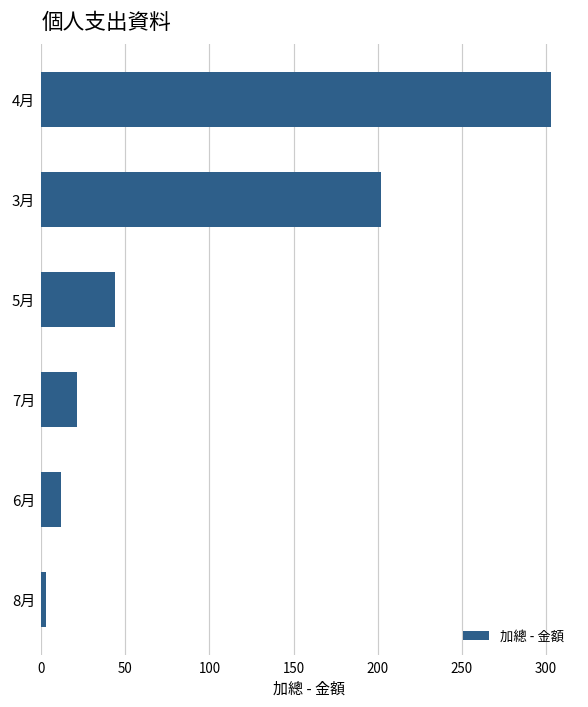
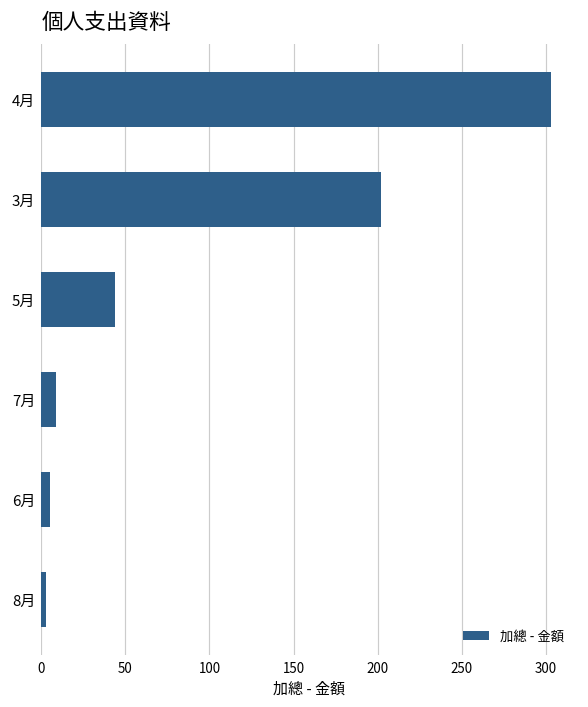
7月: 21 -> 9
6月: 12 -> 5
